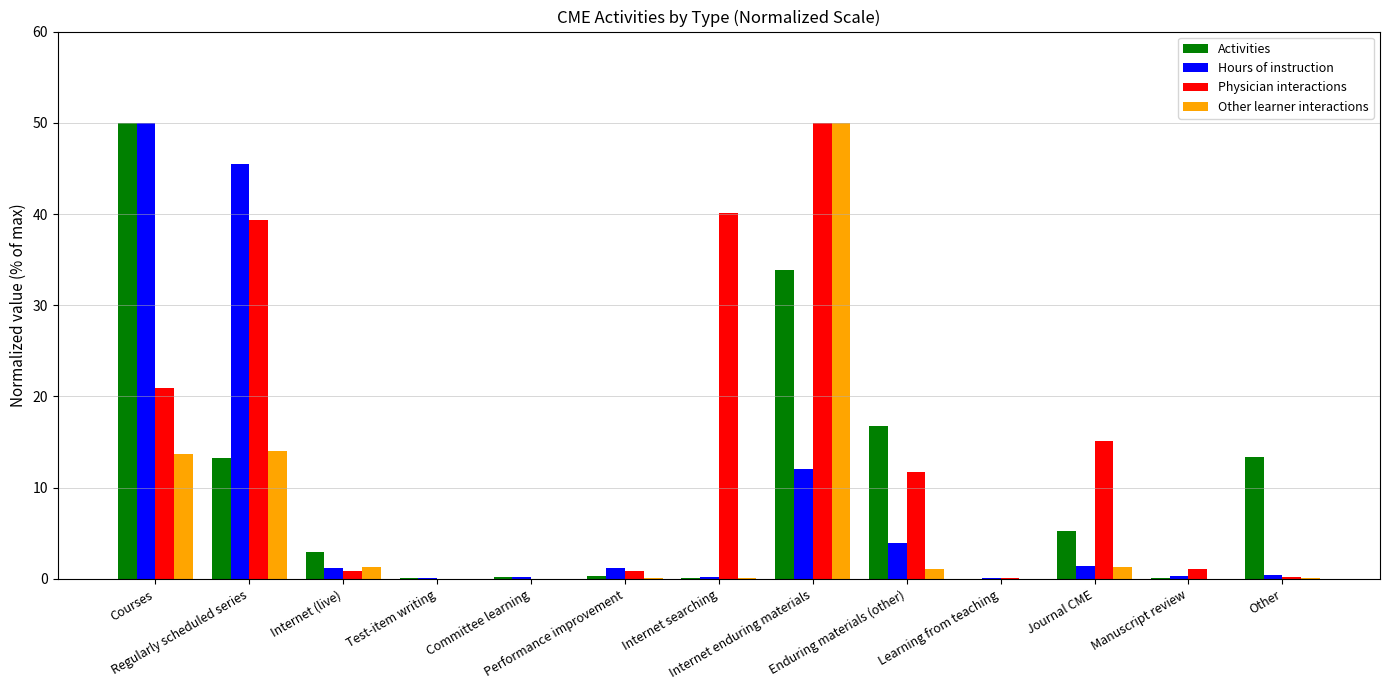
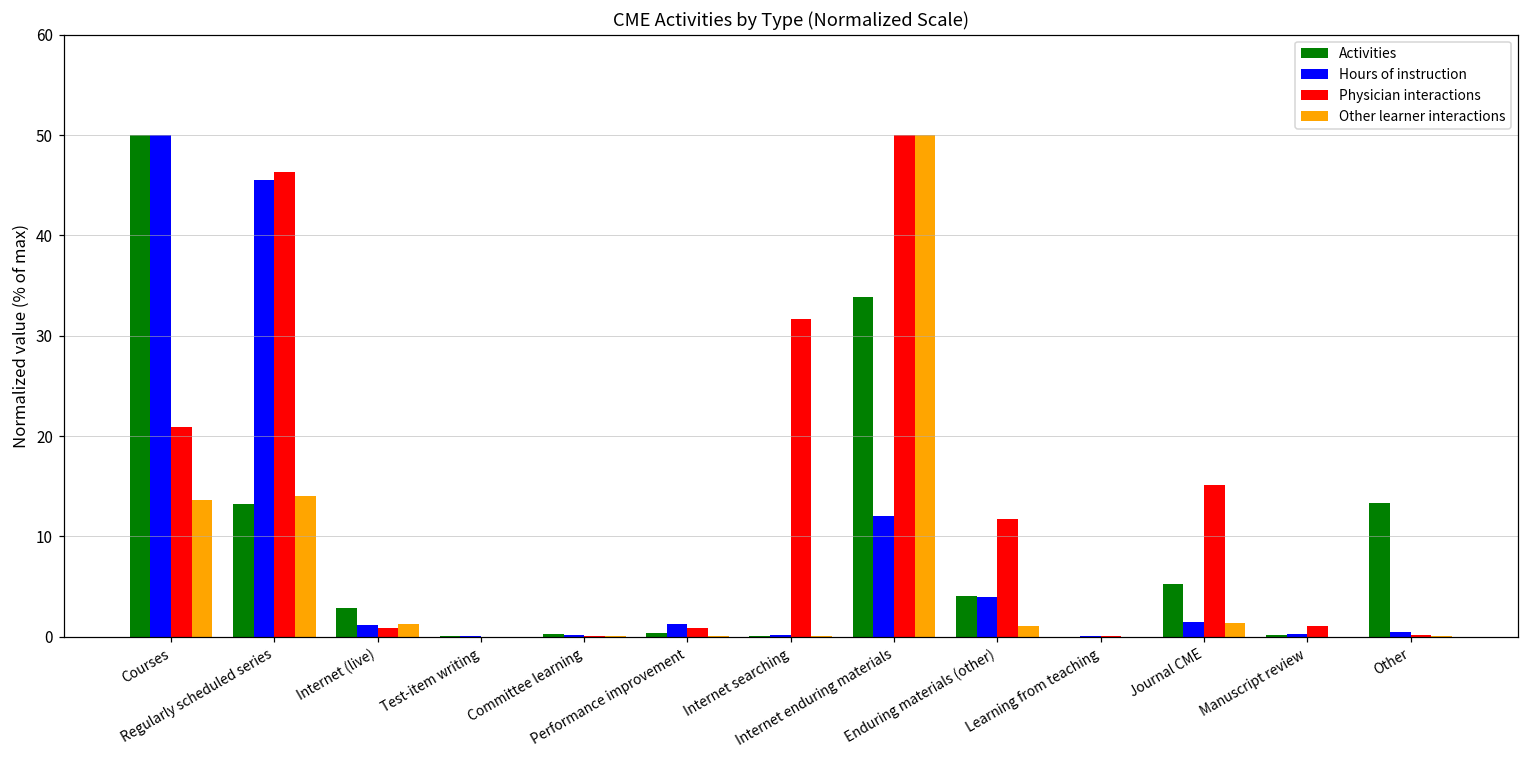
Physician interactions, Regularly scheduled series: 39 -> 46
Physician interactions, Internet searching: 40 -> 32
Activities, Enduring materials (other): 17 -> 4
